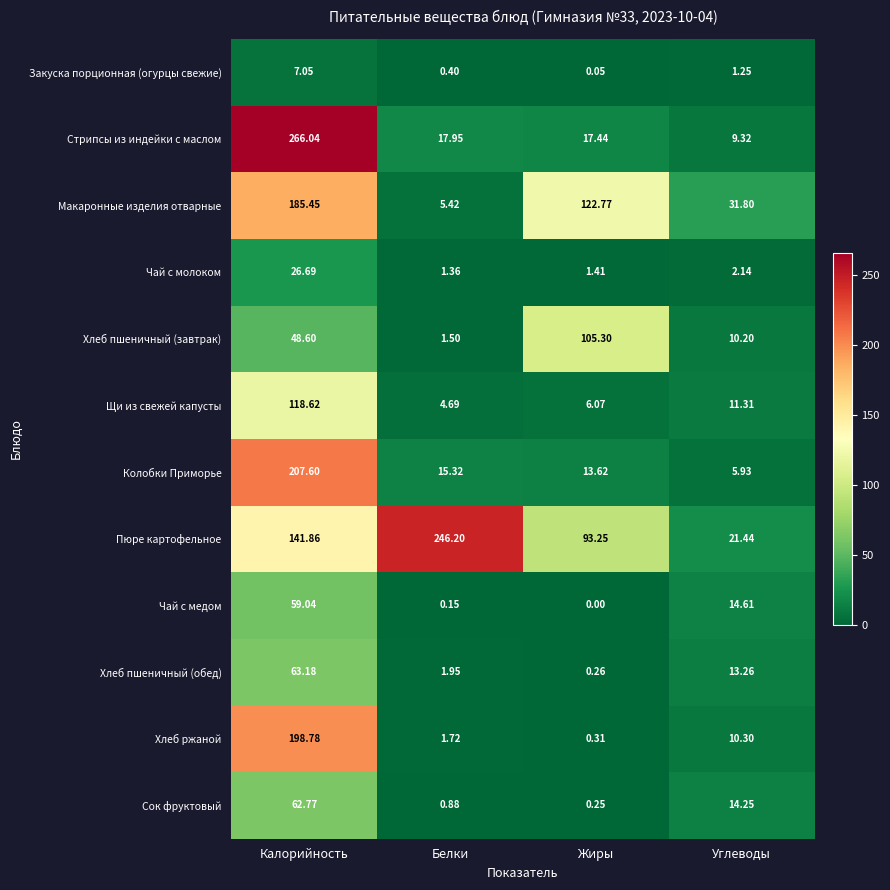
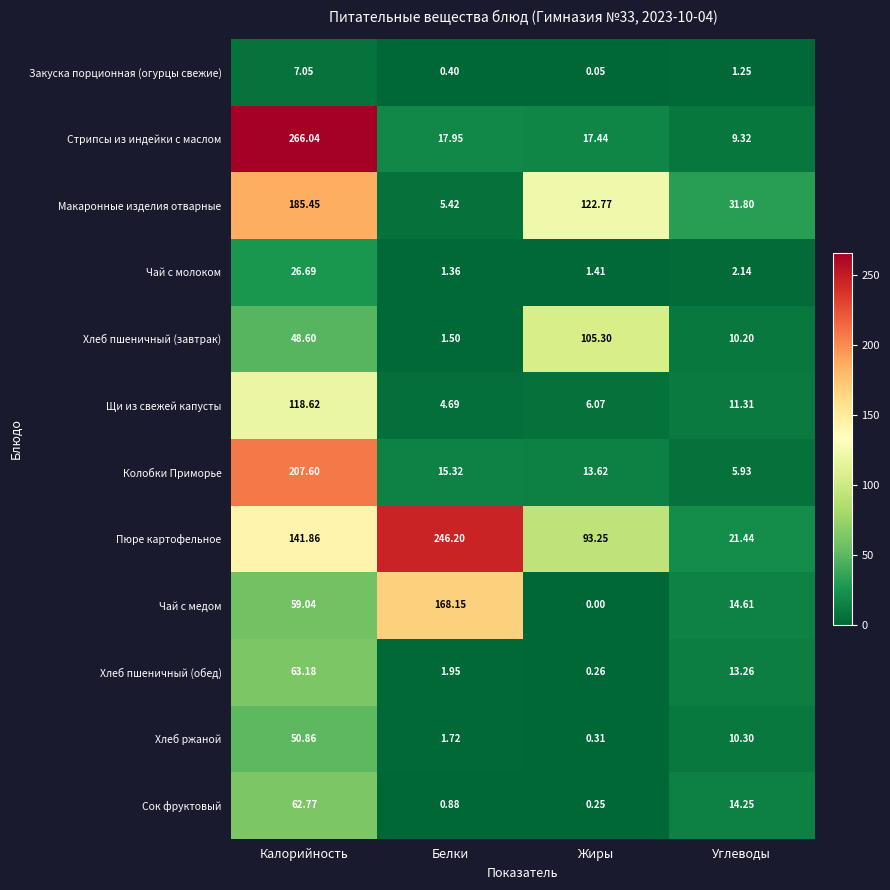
Чай с медом, Белки: 0.15 -> 168.15
Хлеб ржаной, Калорийность: 198.78 -> 50.86
